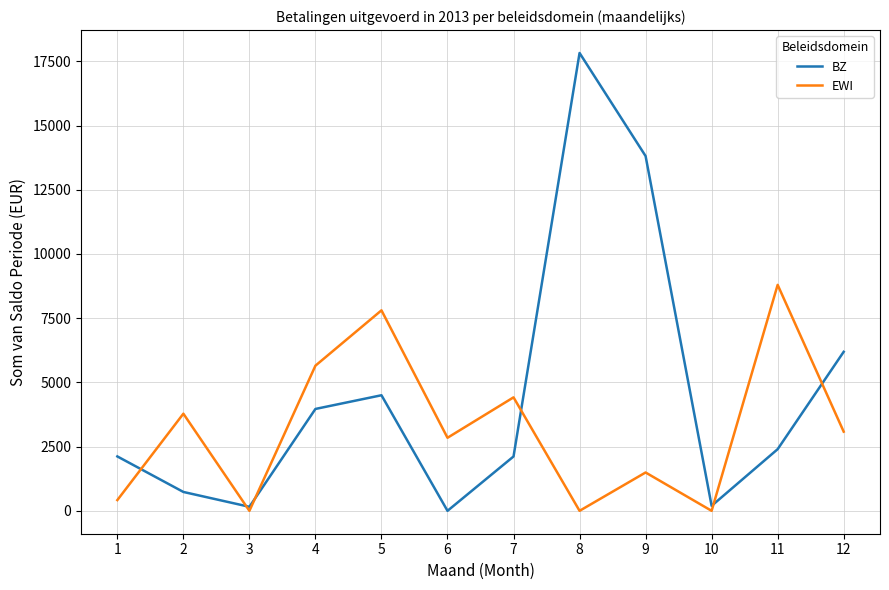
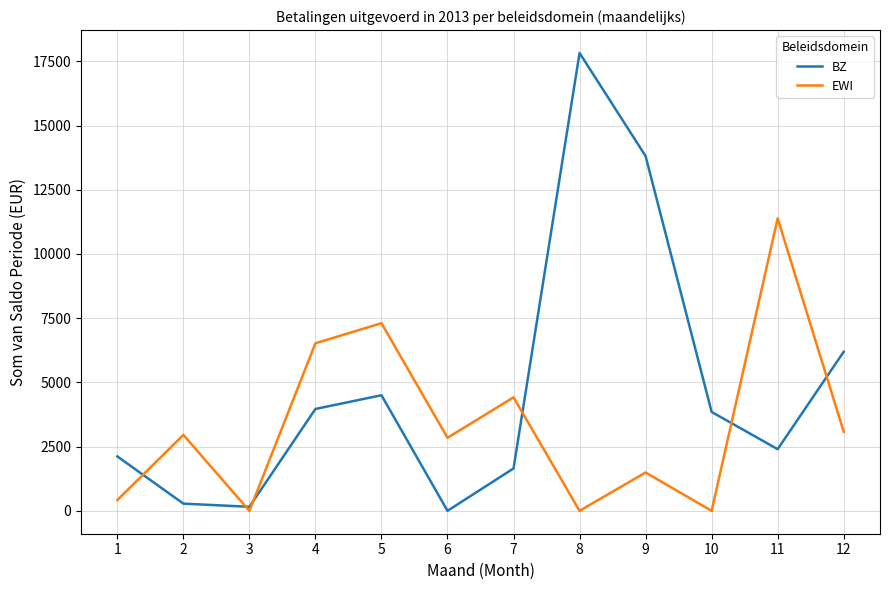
BZ, 2: 700 -> 300
EWI, 2: 3800 -> 3000
EWI, 4: 5700 -> 6500
EWI, 5: 7800 -> 7300
BZ, 7: 2100 -> 1700
BZ, 10: 200 -> 3900
EWI, 11: 8800 -> 11400
